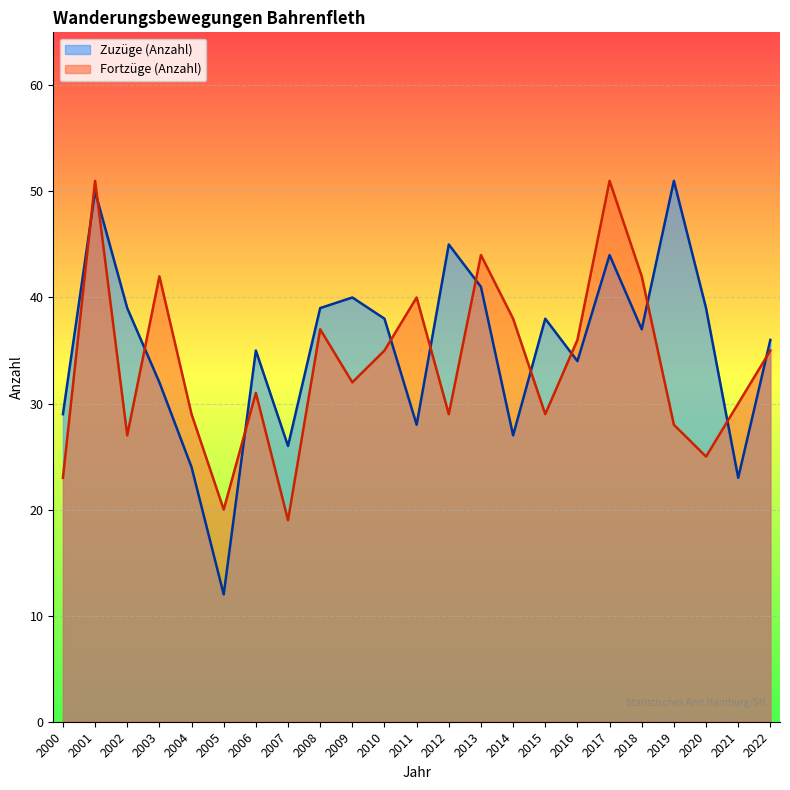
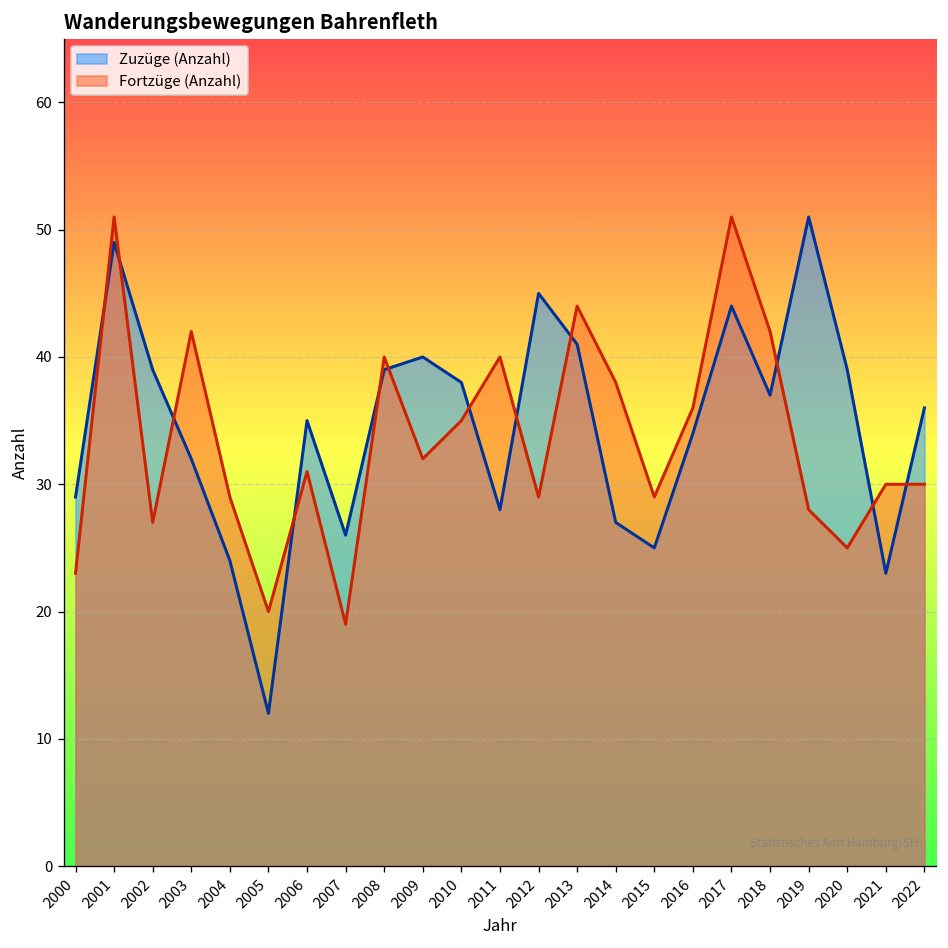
Zuzüge (Anzahl), 2001: 50 -> 49
Fortzüge (Anzahl), 2008: 37 -> 40
Zuzüge (Anzahl), 2015: 38 -> 25
Fortzüge (Anzahl), 2022: 35 -> 30
